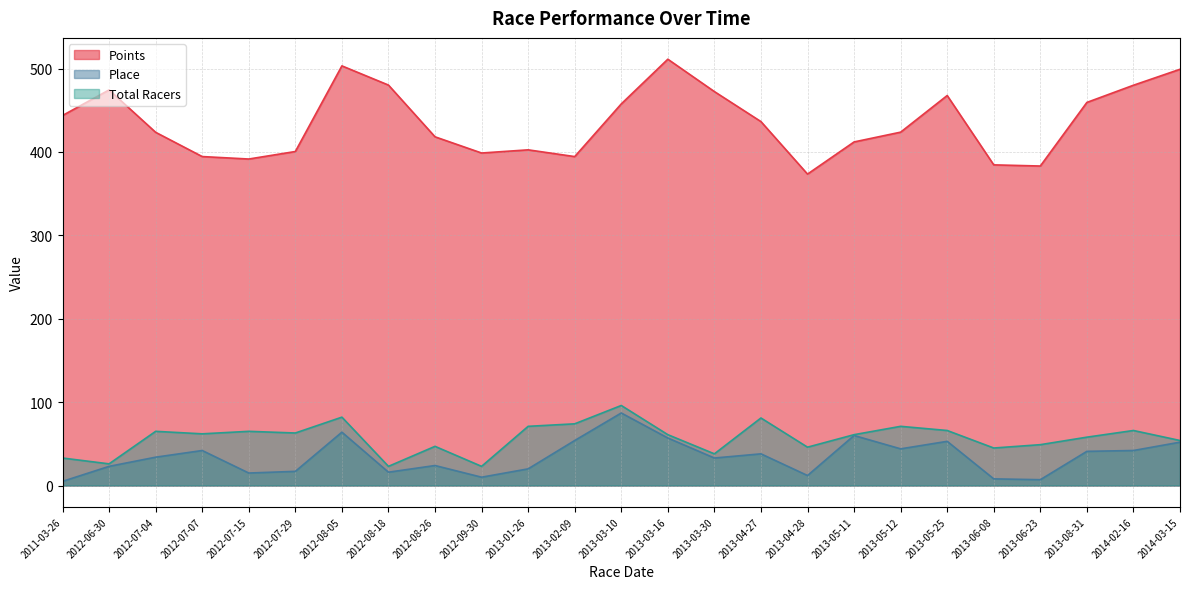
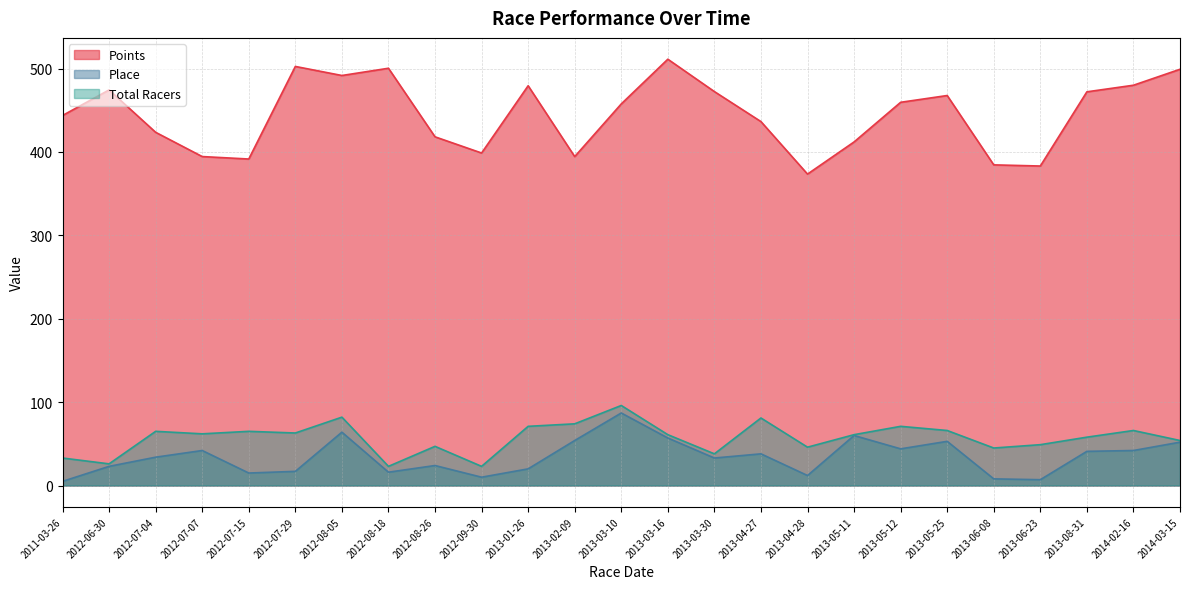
Points, 2012-07-29: 400 -> 500
Points, 2012-08-05: 500 -> 490
Points, 2012-08-18: 480 -> 500
Points, 2013-01-26: 400 -> 480
Points, 2013-05-12: 420 -> 460
Points, 2013-08-31: 460 -> 470
